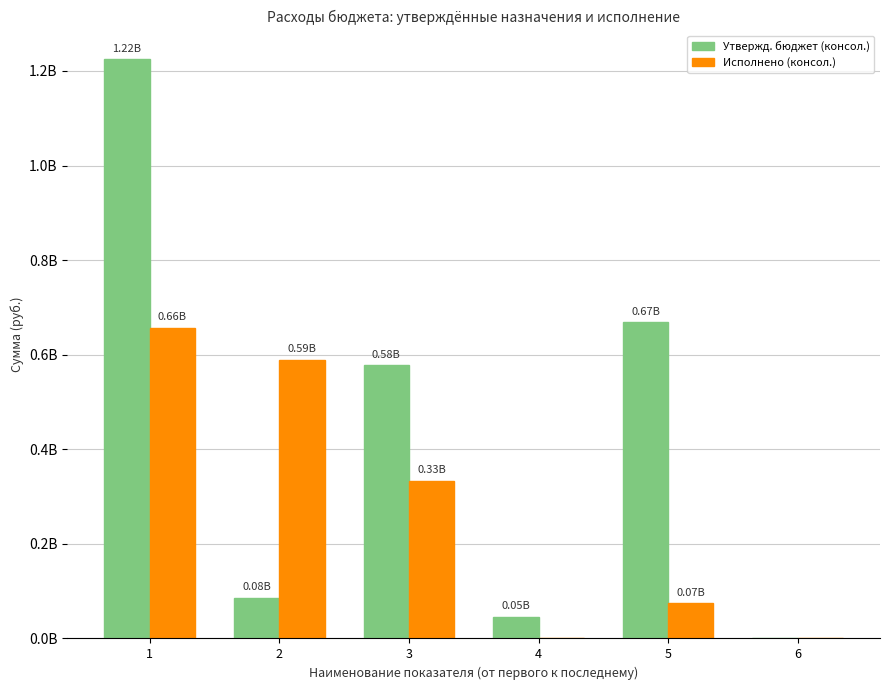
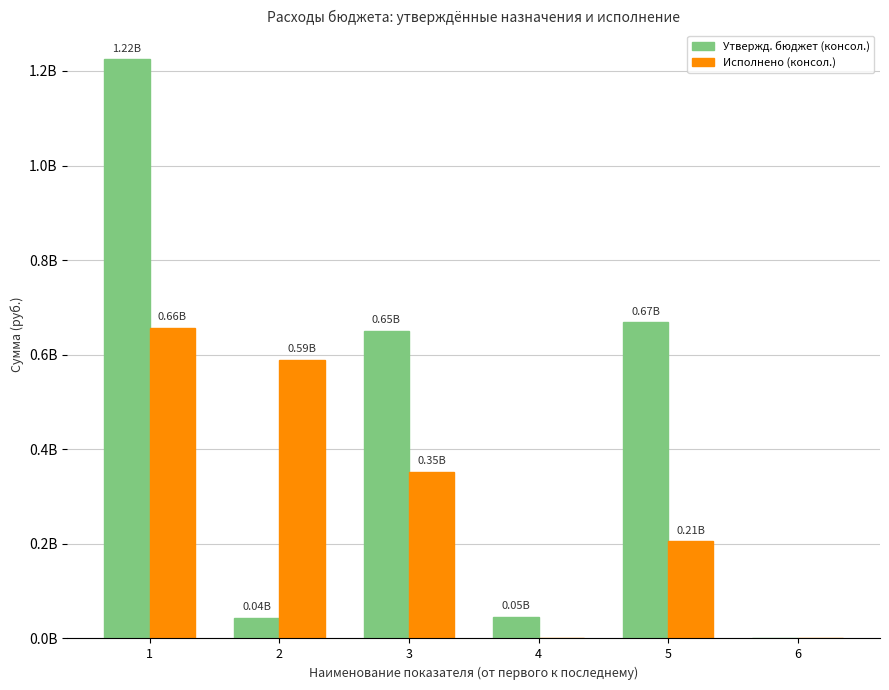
Утвержд. бюджет (консол.), 2: 0.08B -> 0.04B
Утвержд. бюджет (консол.), 3: 0.58B -> 0.65B
Исполнено (консол.), 3: 0.33B -> 0.35B
Исполнено (консол.), 5: 0.07B -> 0.21B
